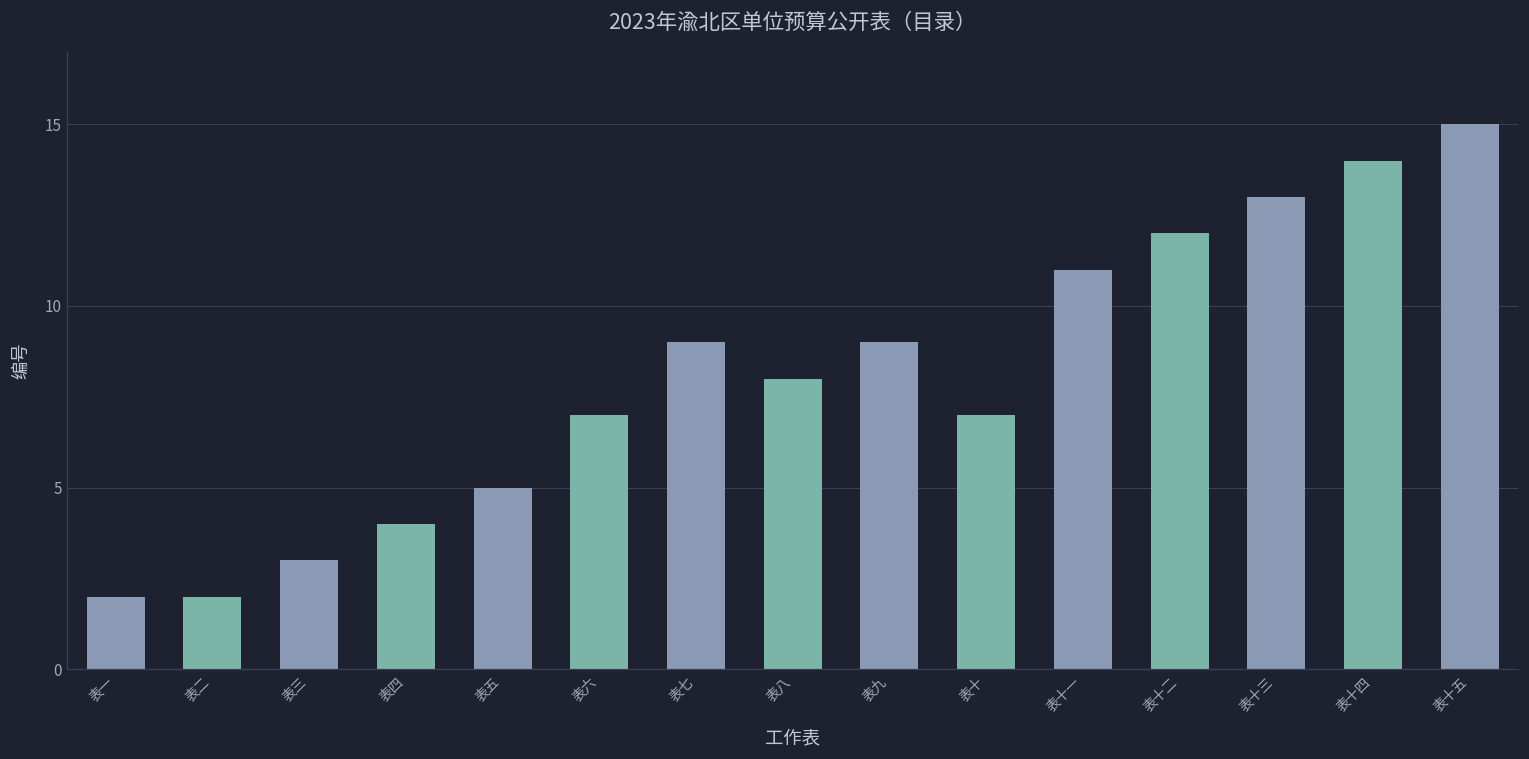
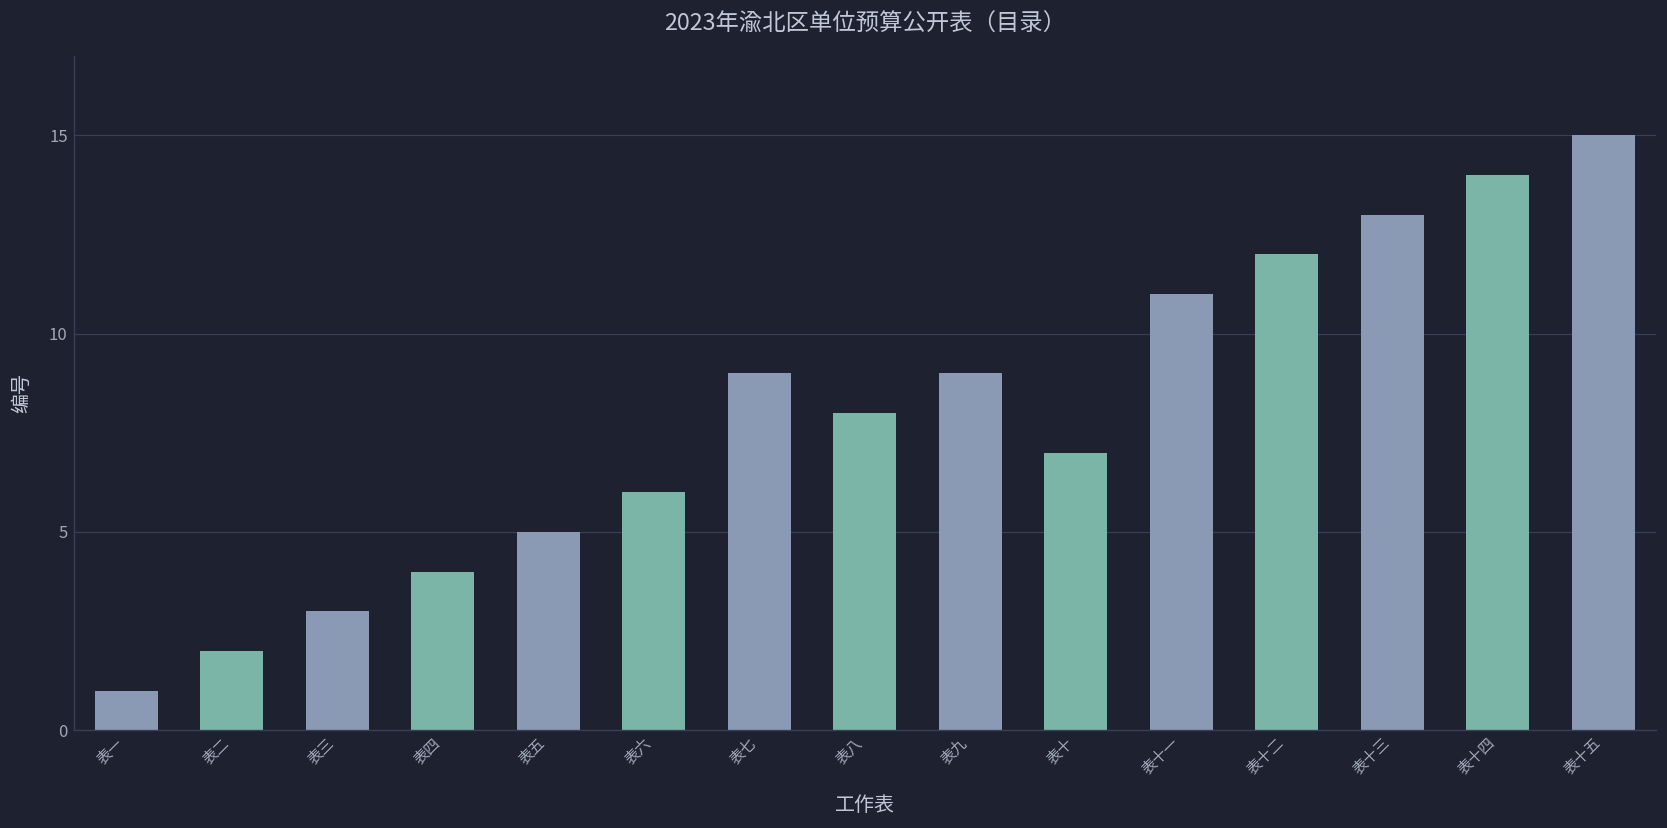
表一: 2 -> 1
表六: 7 -> 6
